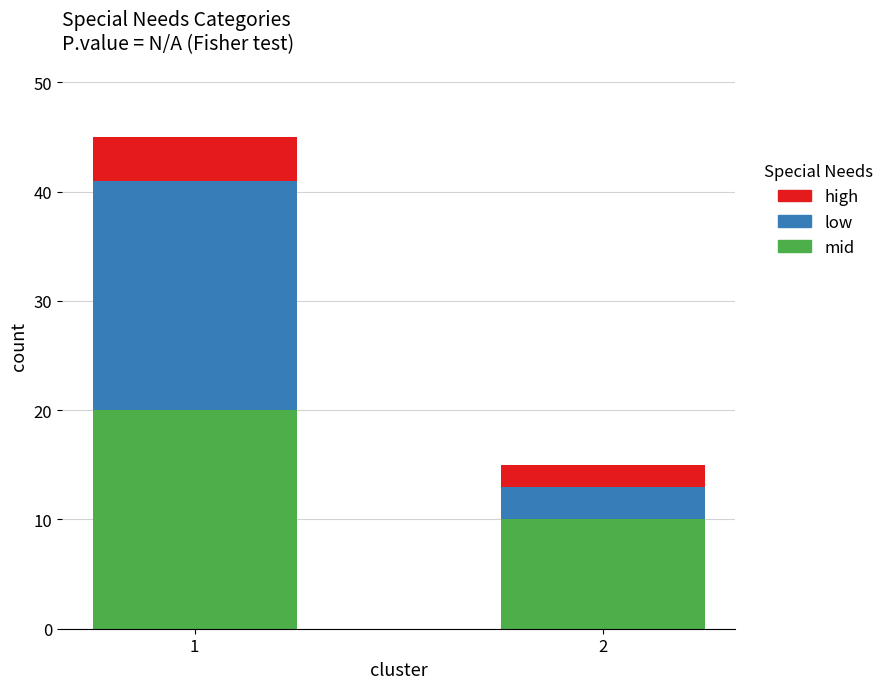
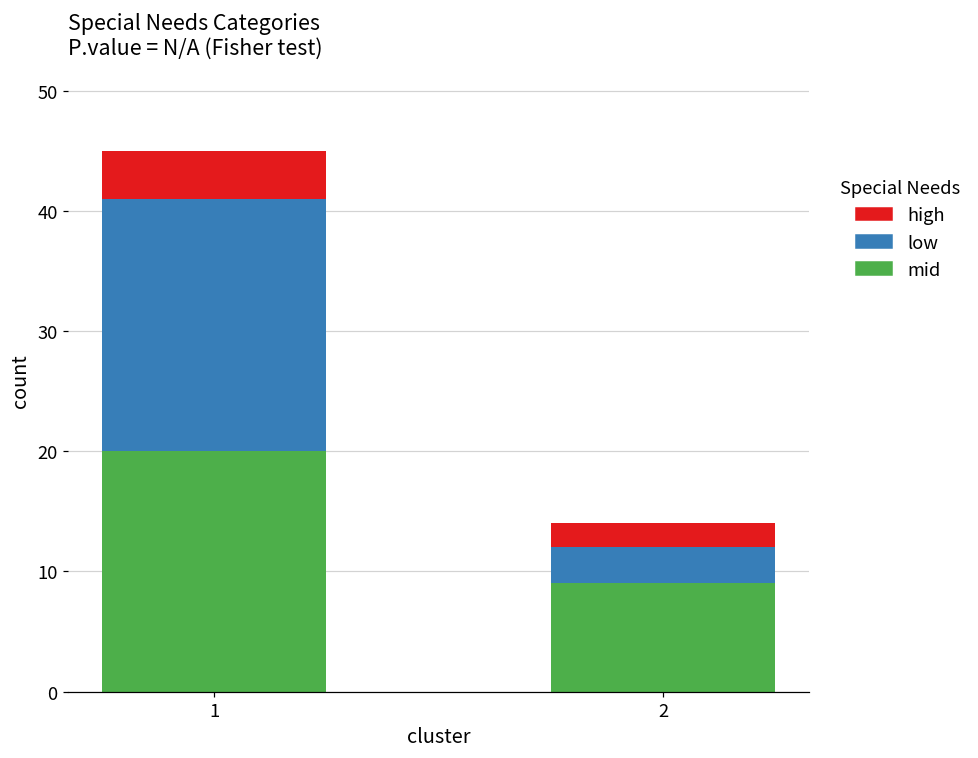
mid, 2: 10 -> 9
